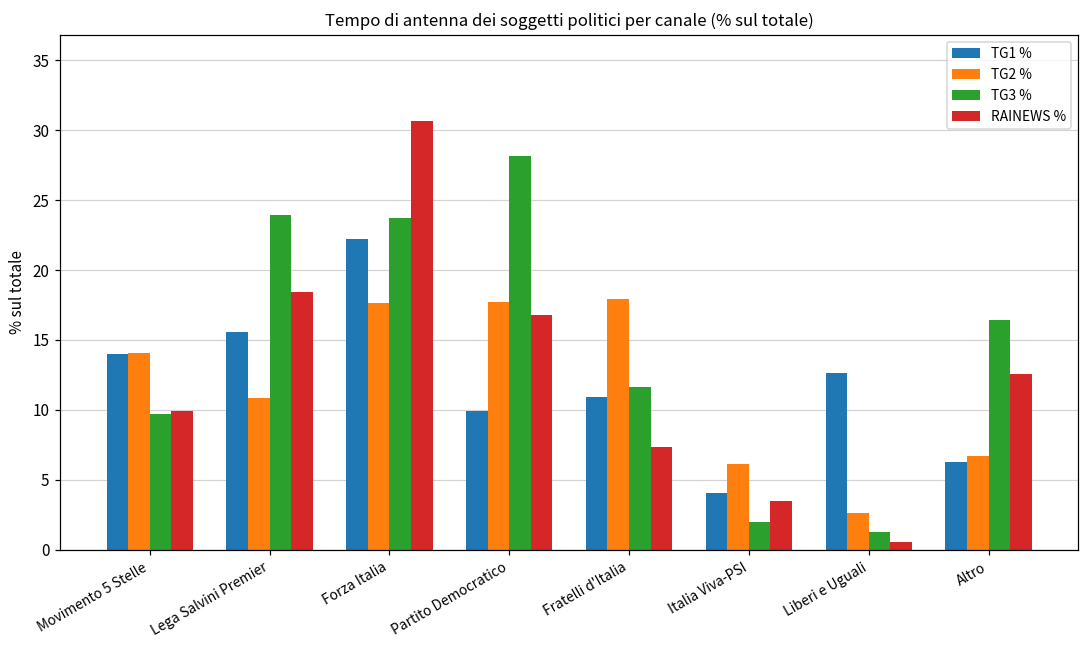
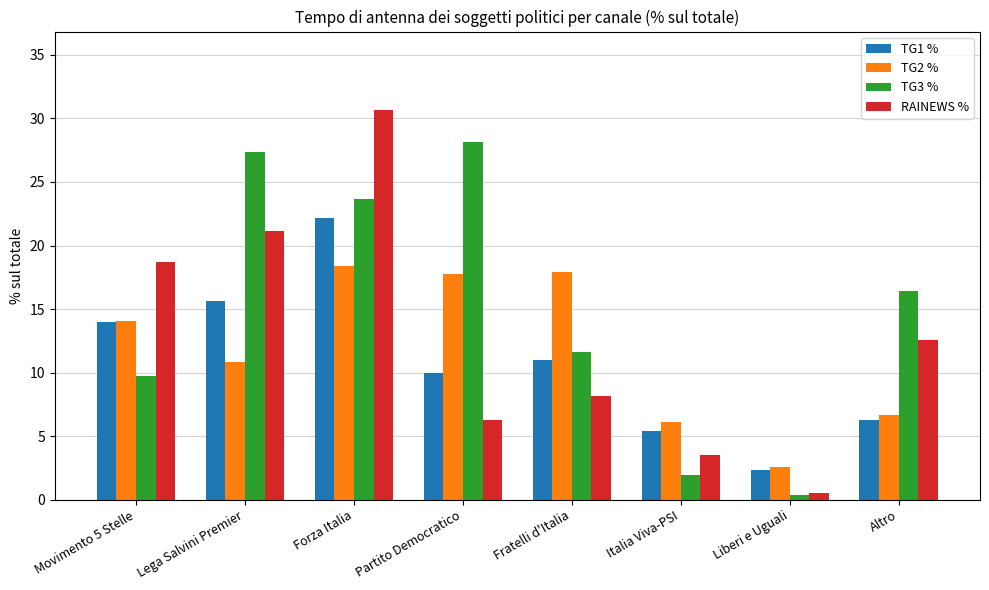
RAINEWS %, Movimento 5 Stelle: 9.9 -> 18.7
TG3 %, Lega Salvini Premier: 23.9 -> 27.4
RAINEWS %, Lega Salvini Premier: 18.4 -> 21.1
TG2 %, Forza Italia: 17.6 -> 18.4
RAINEWS %, Partito Democratico: 16.8 -> 6.3
RAINEWS %, Fratelli d'Italia: 7.3 -> 8.2
TG1 %, Italia Viva-PSI: 4.0 -> 5.4
TG1 %, Liberi e Uguali: 12.6 -> 2.3
TG3 %, Liberi e Uguali: 1.3 -> 0.4
